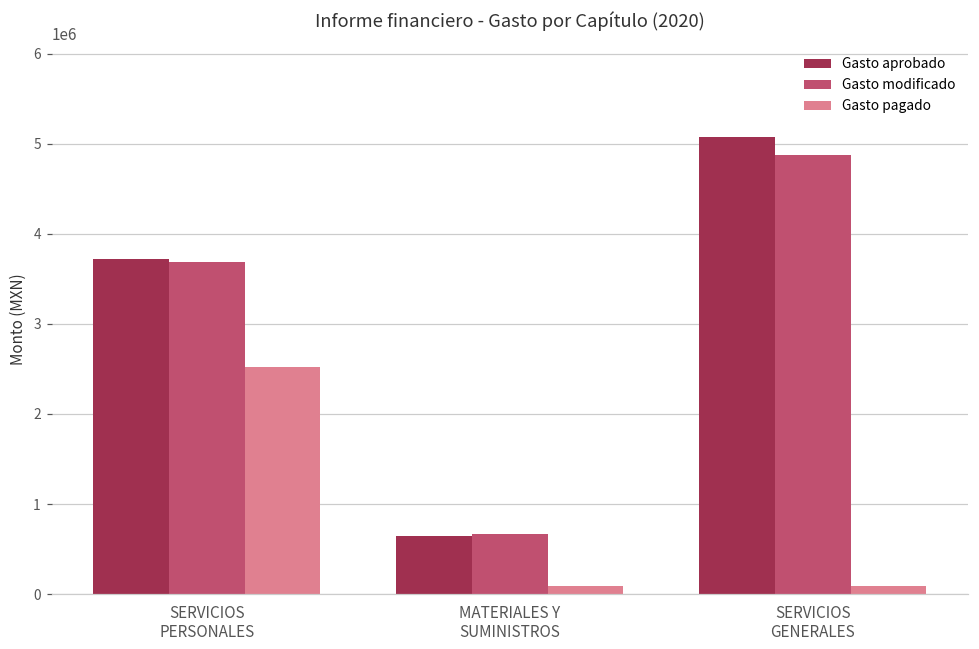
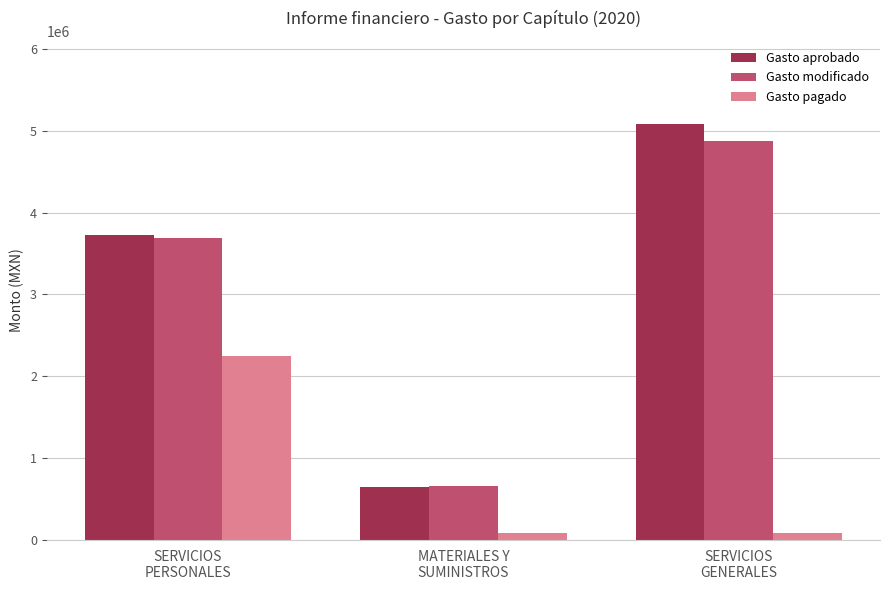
Gasto pagado, SERVICIOS PERSONALES: 2500000 -> 2300000
